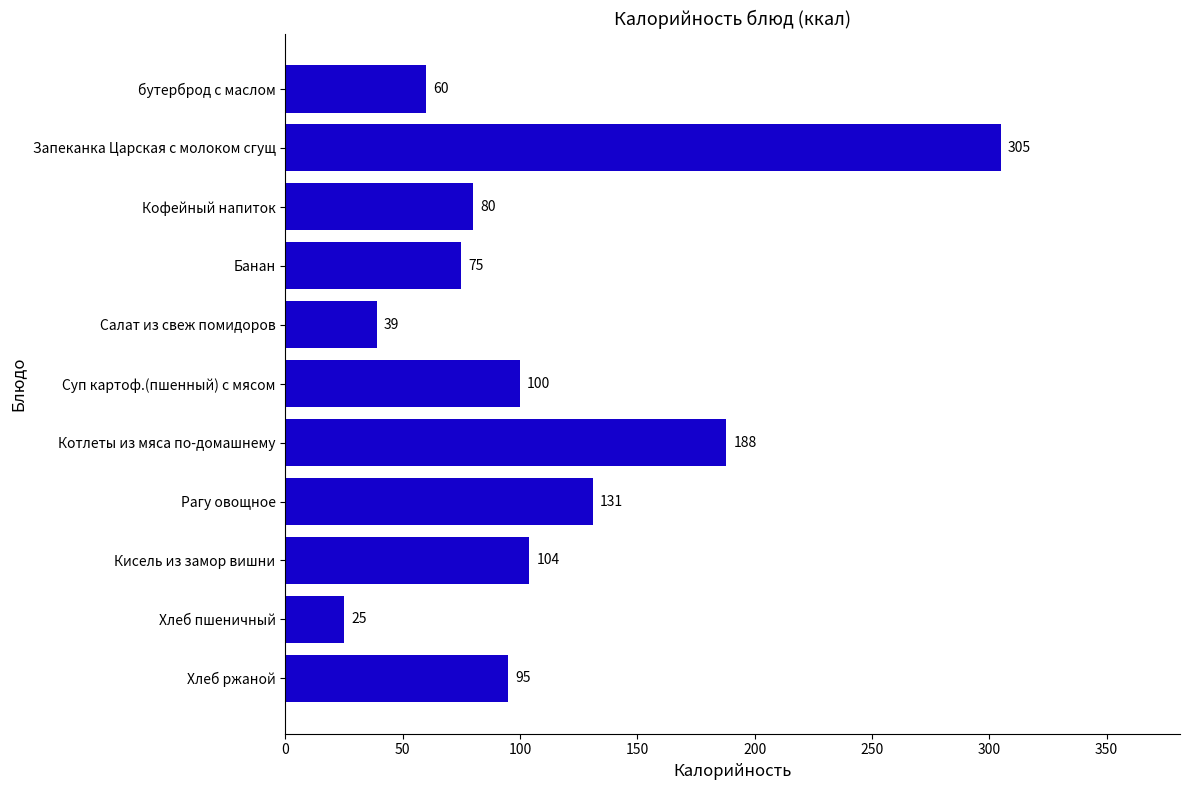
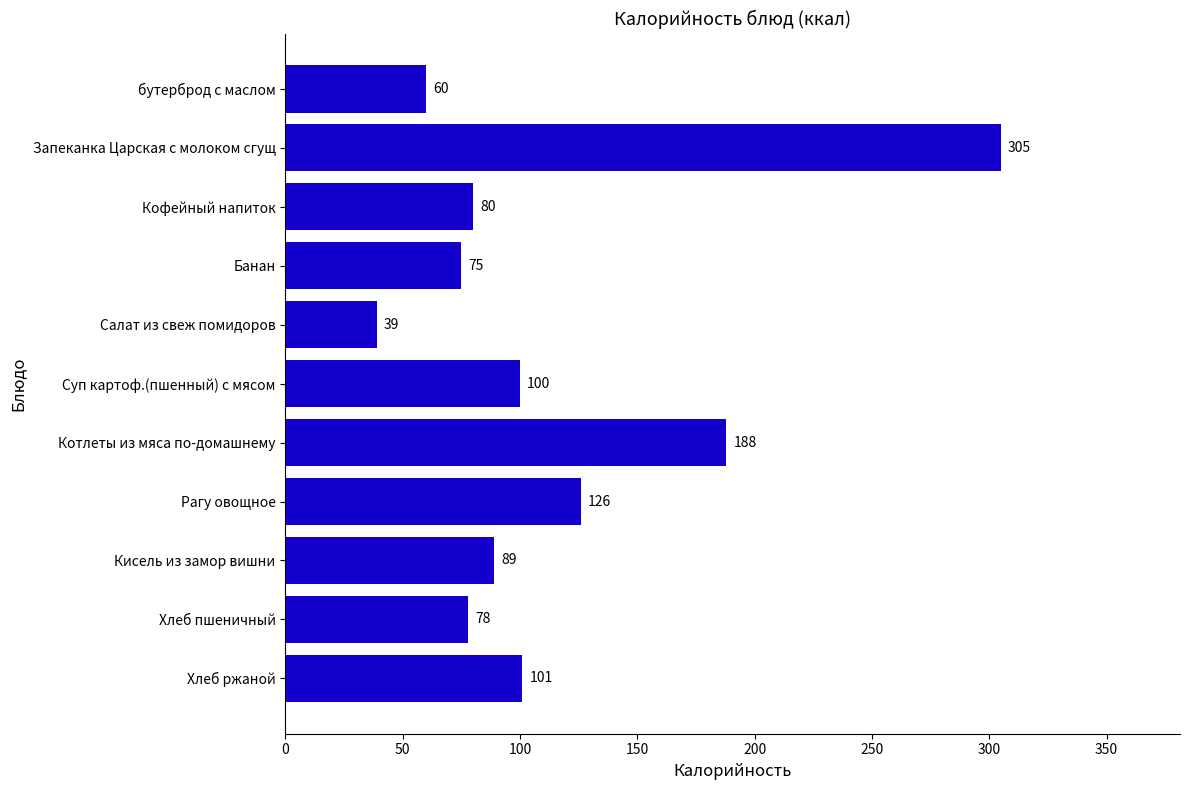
Рагу овощное: 131 -> 126
Кисель из замор вишни: 104 -> 89
Хлеб пшеничный: 25 -> 78
Хлеб ржаной: 95 -> 101
